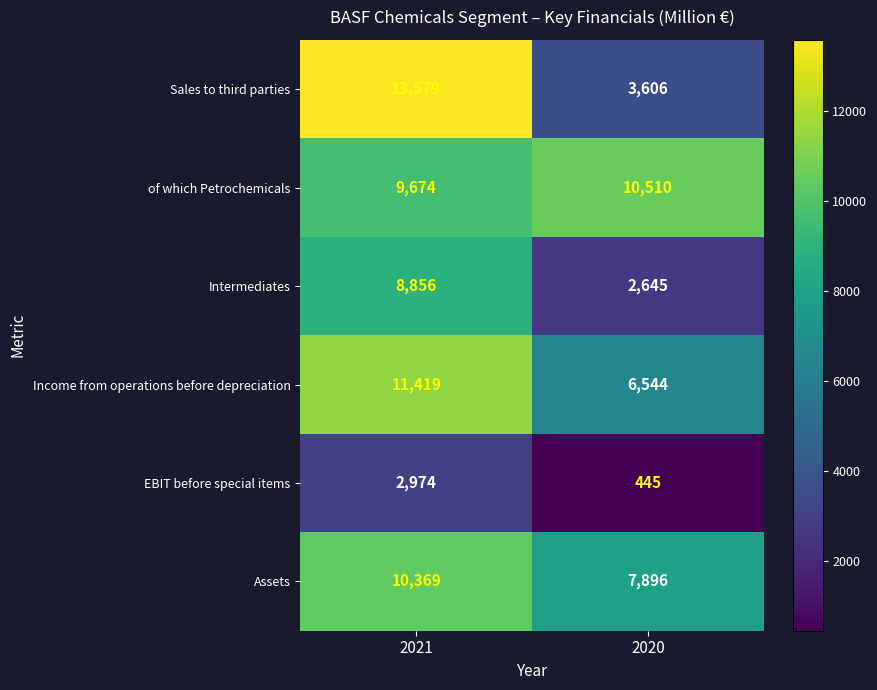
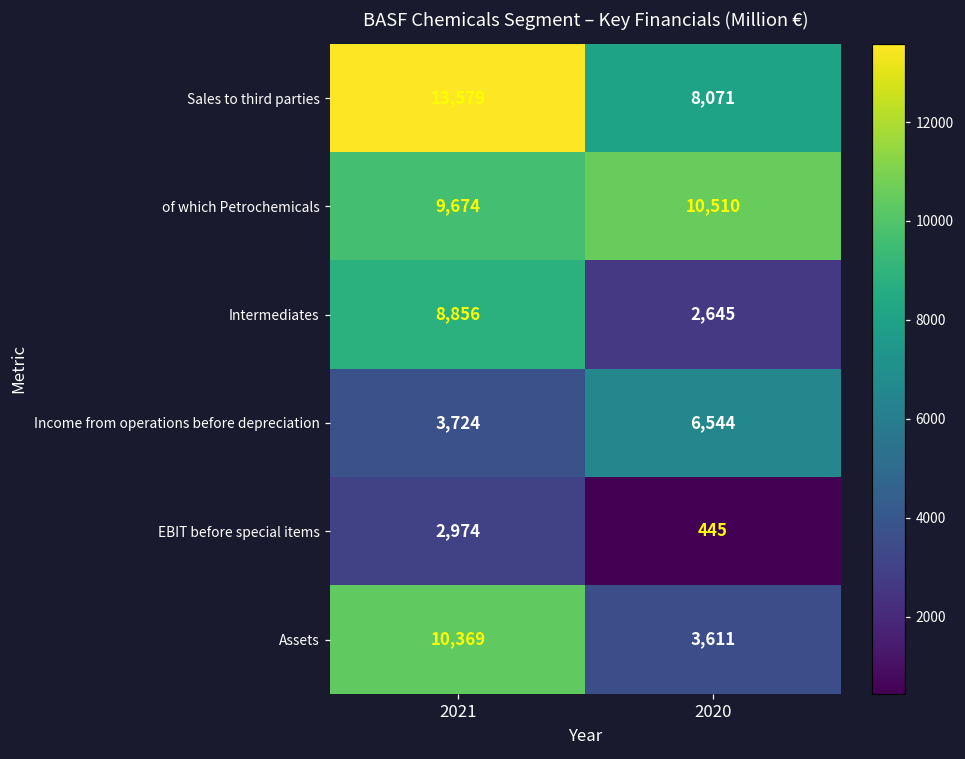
Sales to third parties, 2020: 3,606 -> 8,071
Income from operations before depreciation, 2021: 11,419 -> 3,724
Assets, 2020: 7,896 -> 3,611
